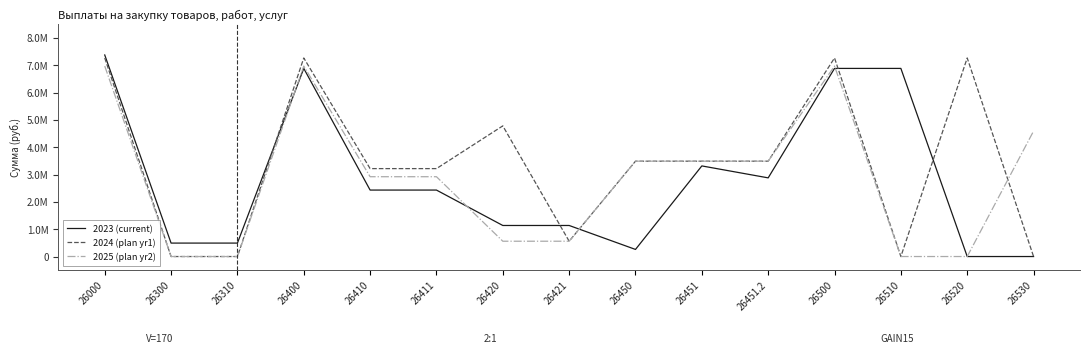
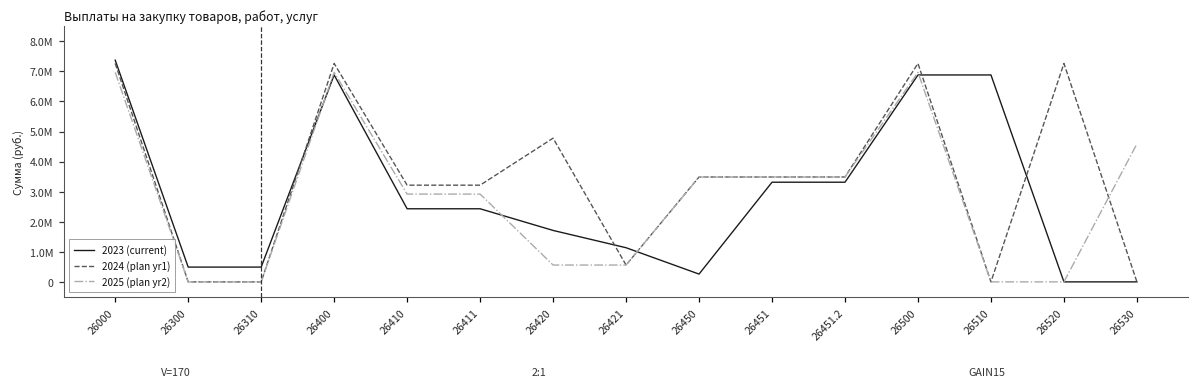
2023 (current), 26420: 1100000 -> 1700000
2023 (current), 26451.2: 2900000 -> 3300000
